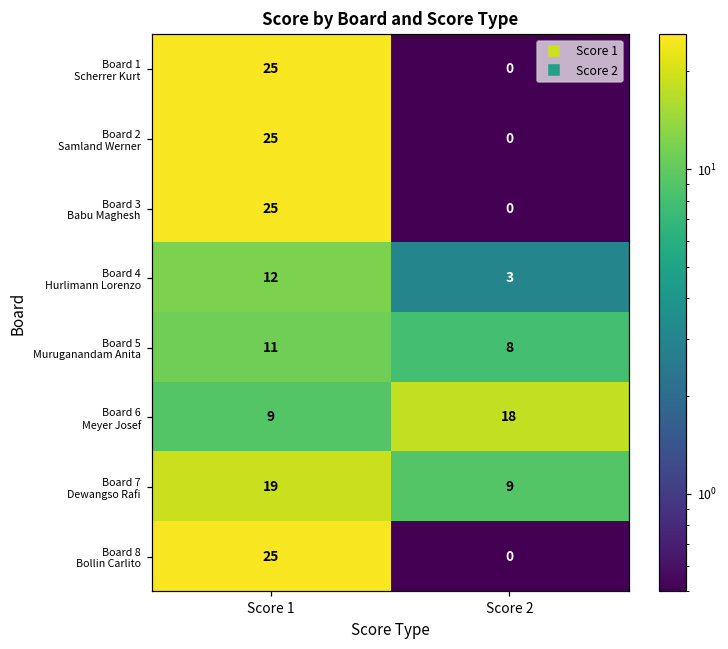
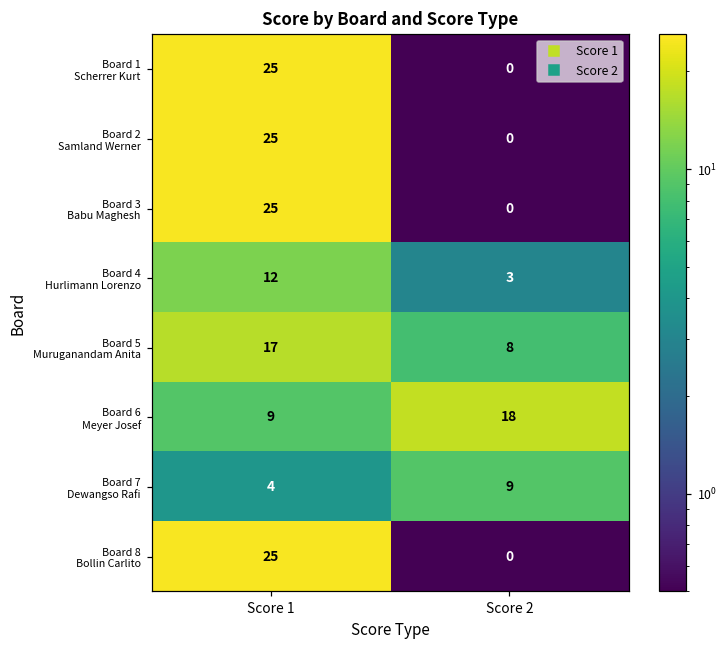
Board 5 Muruganandam Anita, Score 1: 11 -> 17
Board 7 Dewangso Rafi, Score 1: 19 -> 4
